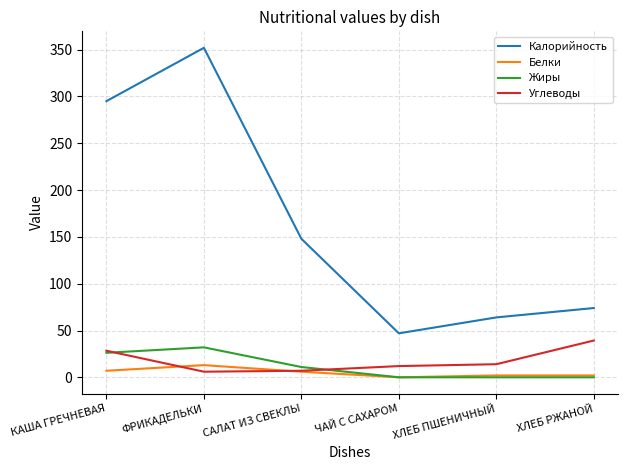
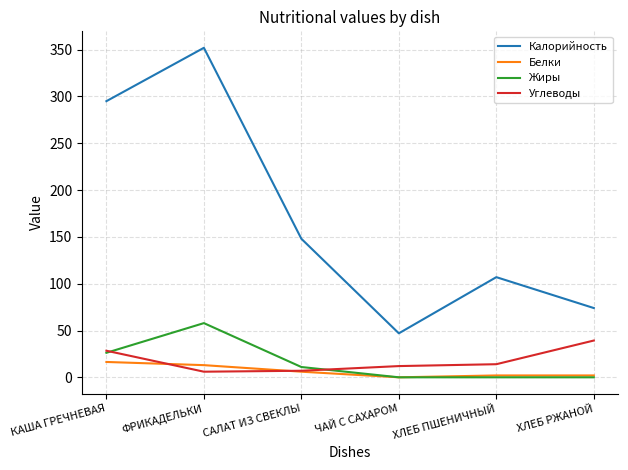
Белки, КАША ГРЕЧНЕВАЯ: 10 -> 20
Жиры, ФРИКАДЕЛЬКИ: 30 -> 60
Калорийность, ХЛЕБ ПШЕНИЧНЫЙ: 60 -> 110
